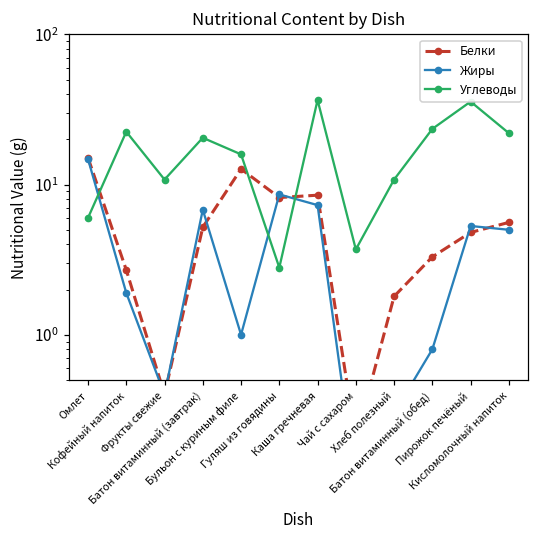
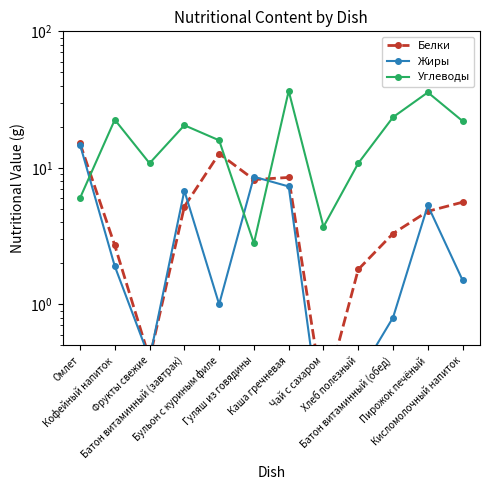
Жиры, Кисломолочный напиток: 5.0 -> 1.5
